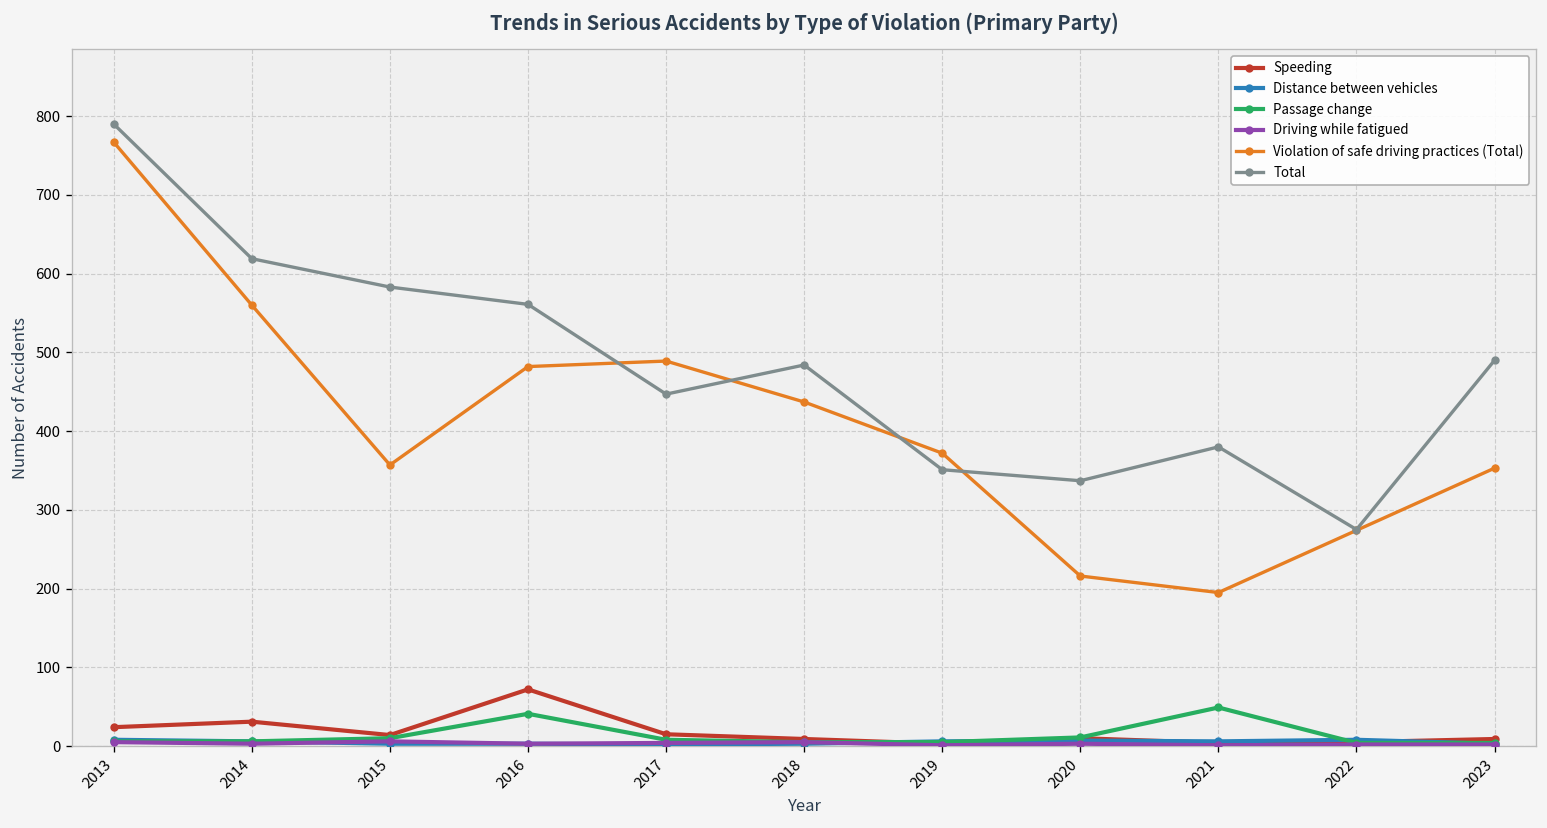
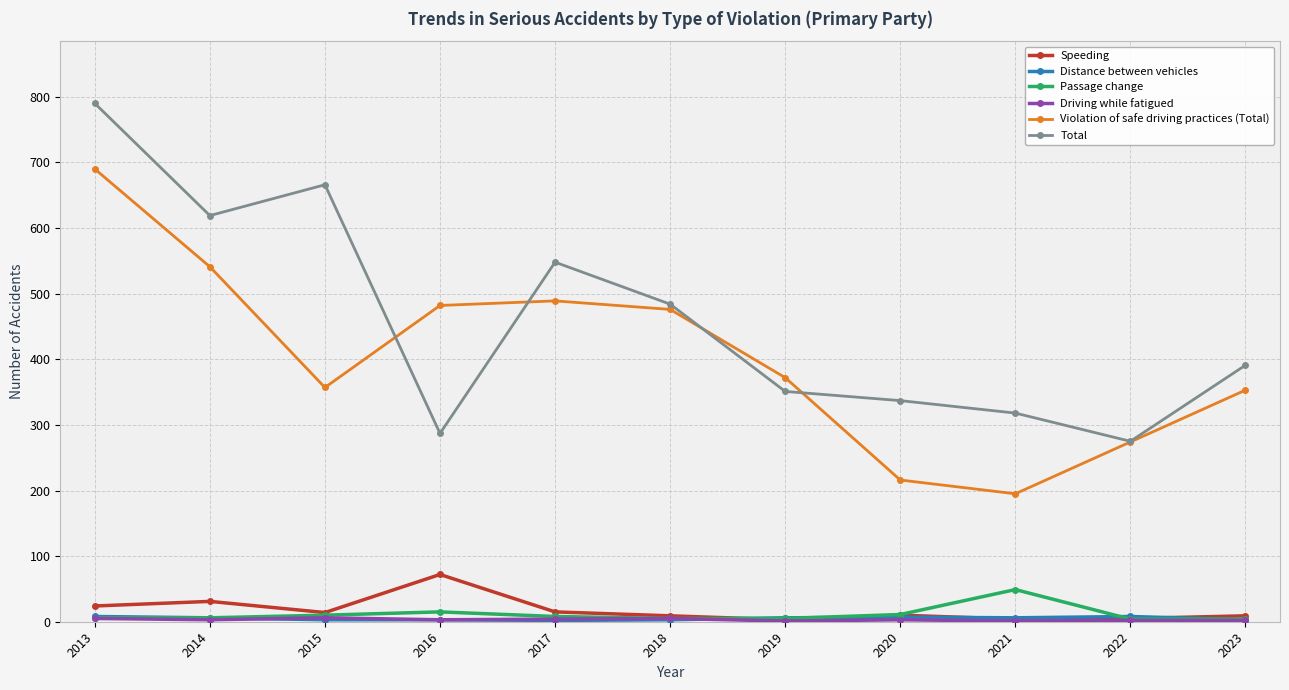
Violation of safe driving practices (Total), 2013: 770 -> 690
Violation of safe driving practices (Total), 2014: 560 -> 540
Total, 2015: 580 -> 670
Passage change, 2016: 40 -> 20
Total, 2016: 560 -> 290
Total, 2017: 450 -> 550
Violation of safe driving practices (Total), 2018: 440 -> 480
Total, 2021: 380 -> 320
Total, 2023: 490 -> 390
